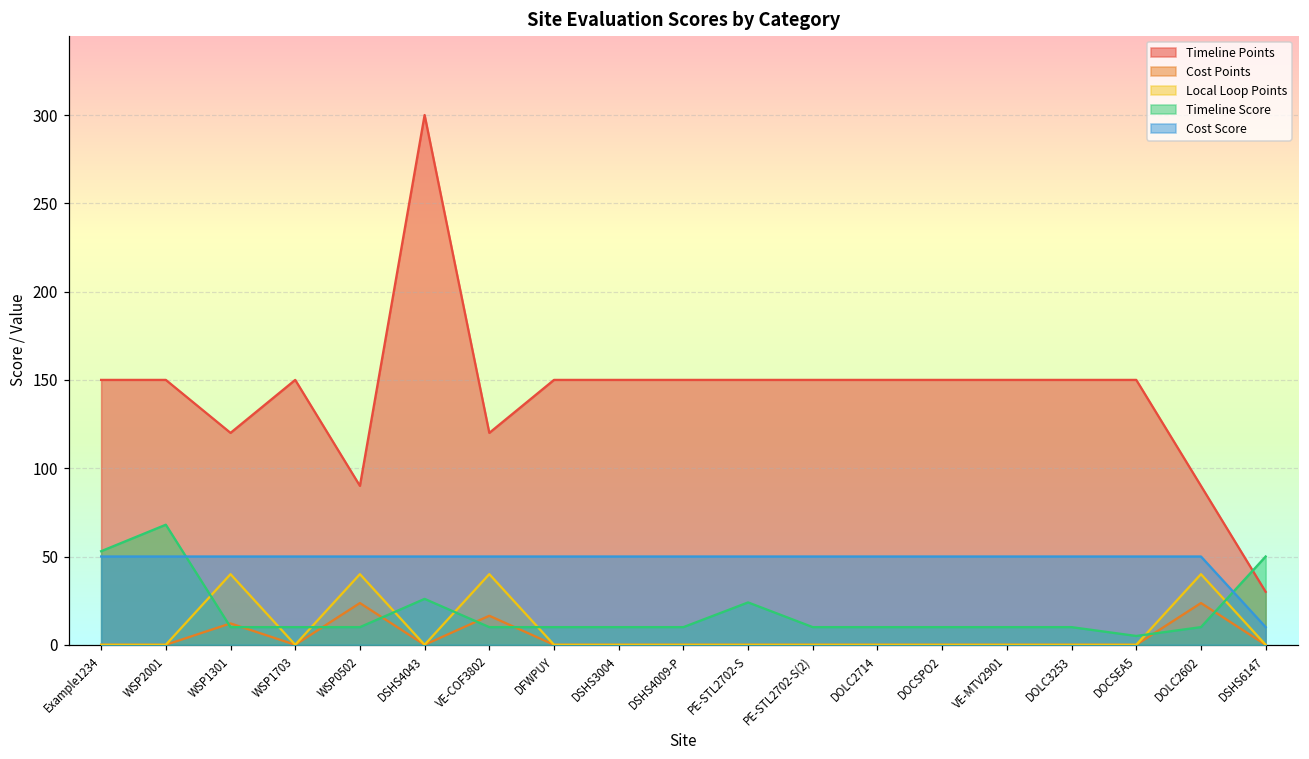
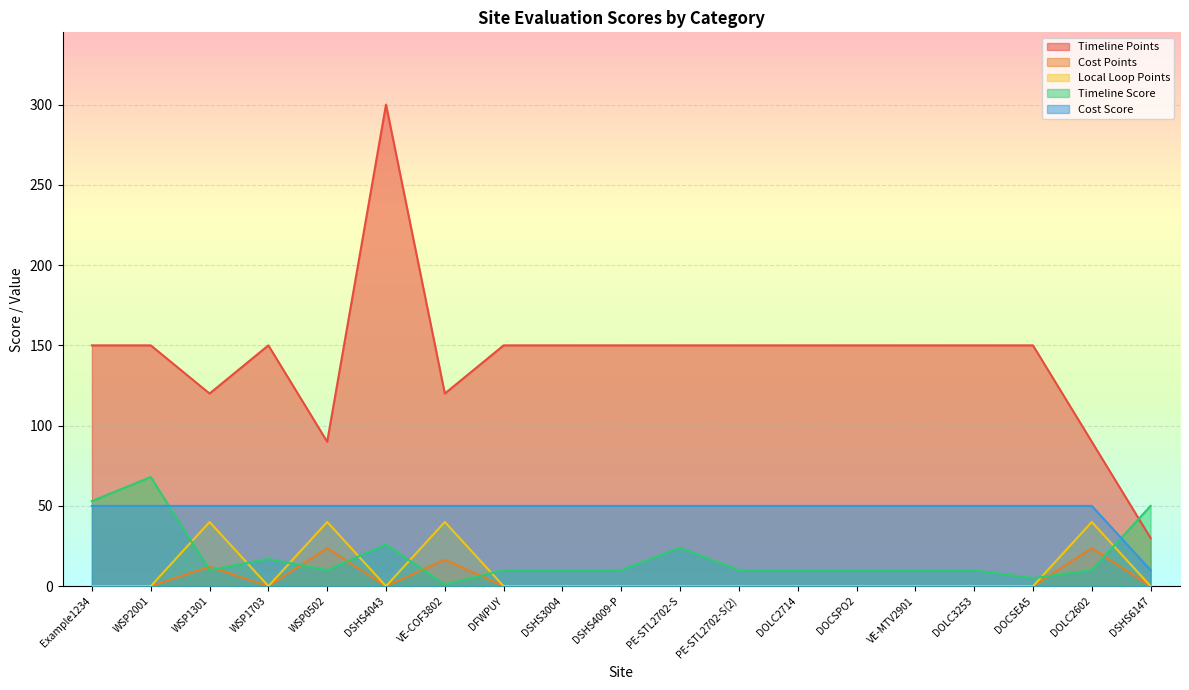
Timeline Score, WSP1703: 10 -> 17
Timeline Score, VE-COF3802: 10 -> 1
